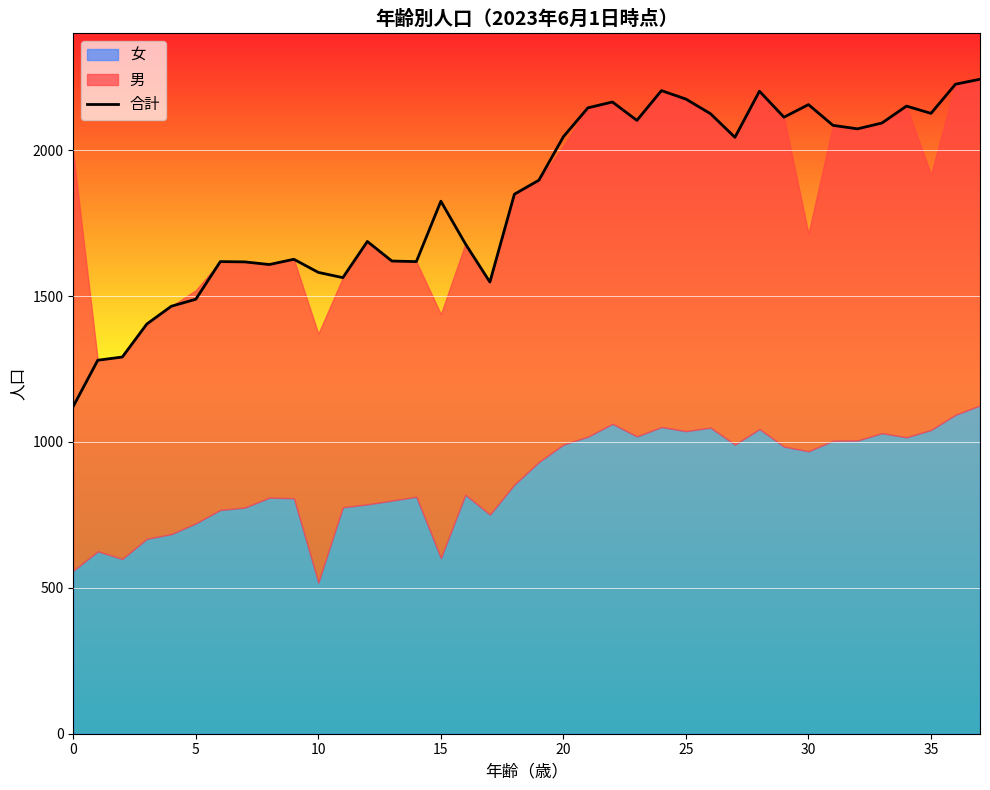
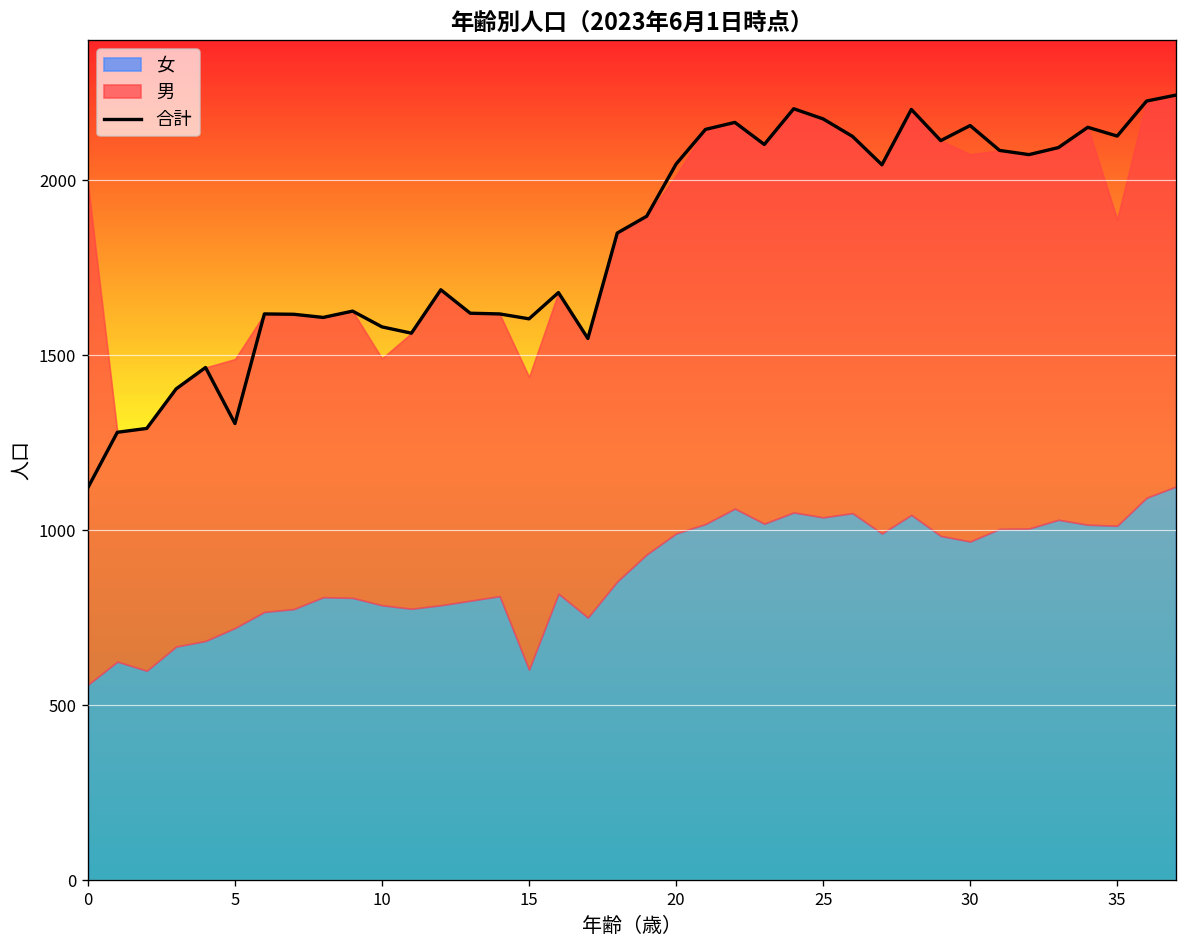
合計, 5: 1490 -> 1310
男, 5: 800 -> 770
女, 10: 520 -> 790
男, 10: 850 -> 710
合計, 15: 1830 -> 1600
男, 30: 750 -> 1110
女, 35: 1040 -> 1010
